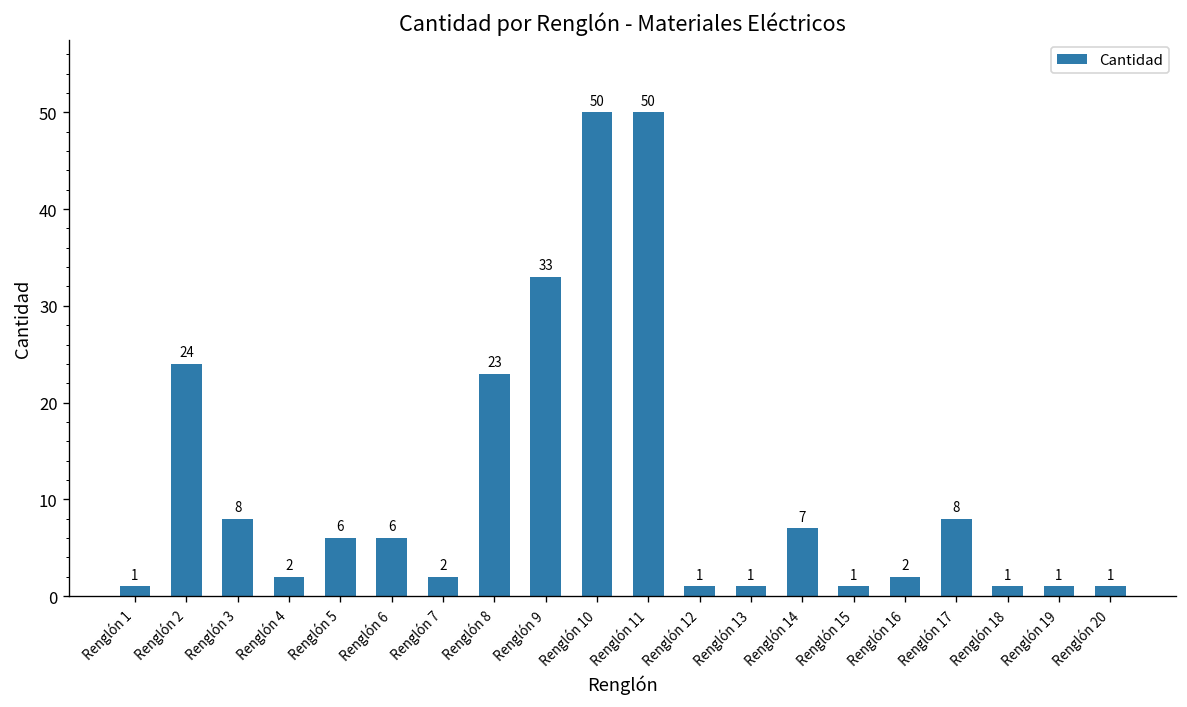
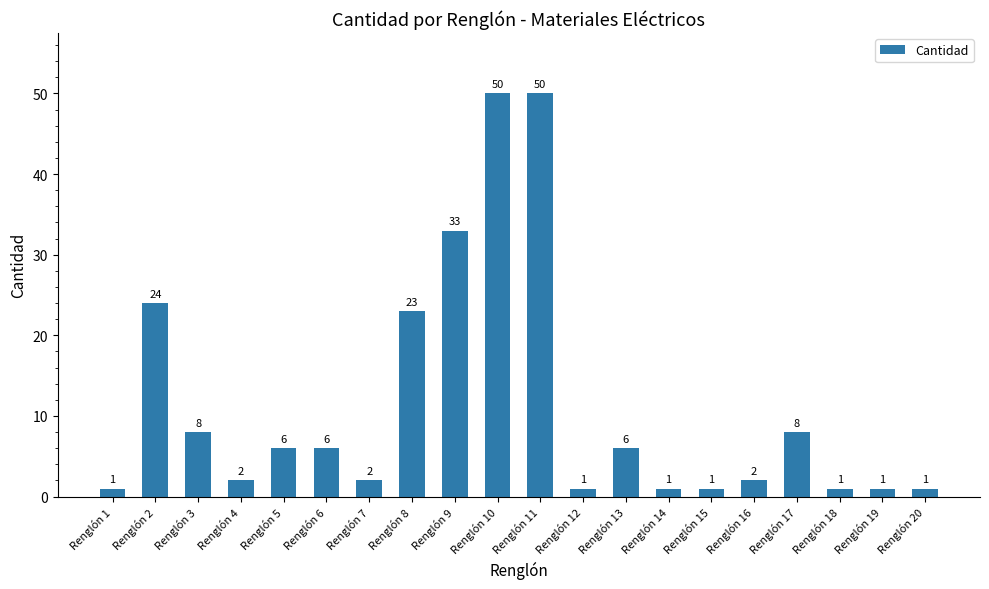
Renglón 13: 1 -> 6
Renglón 14: 7 -> 1
